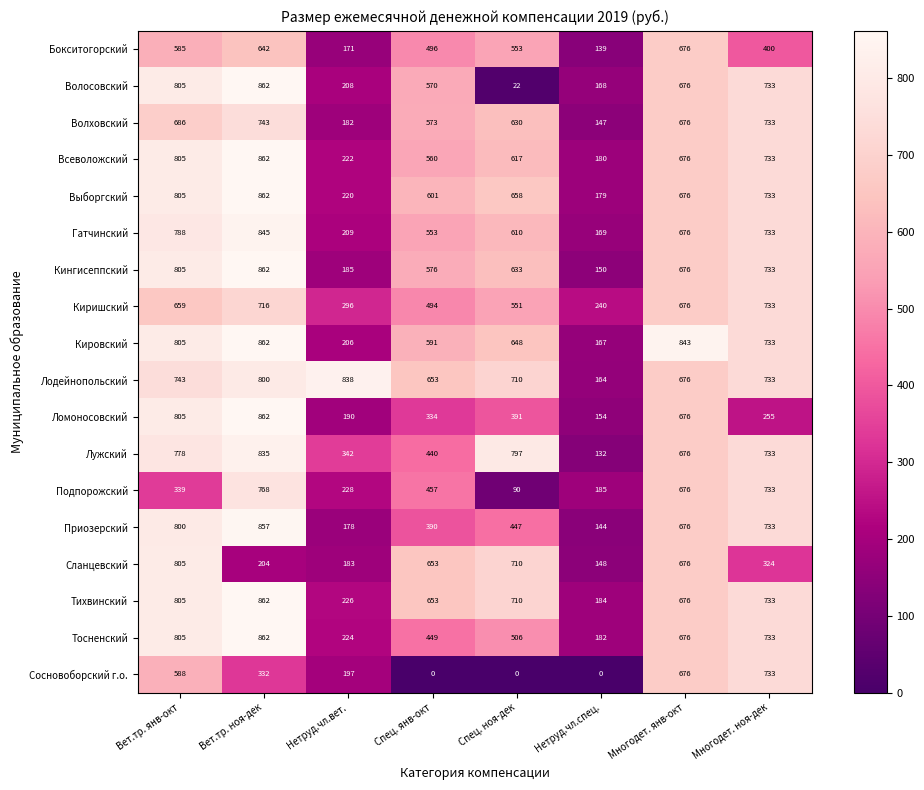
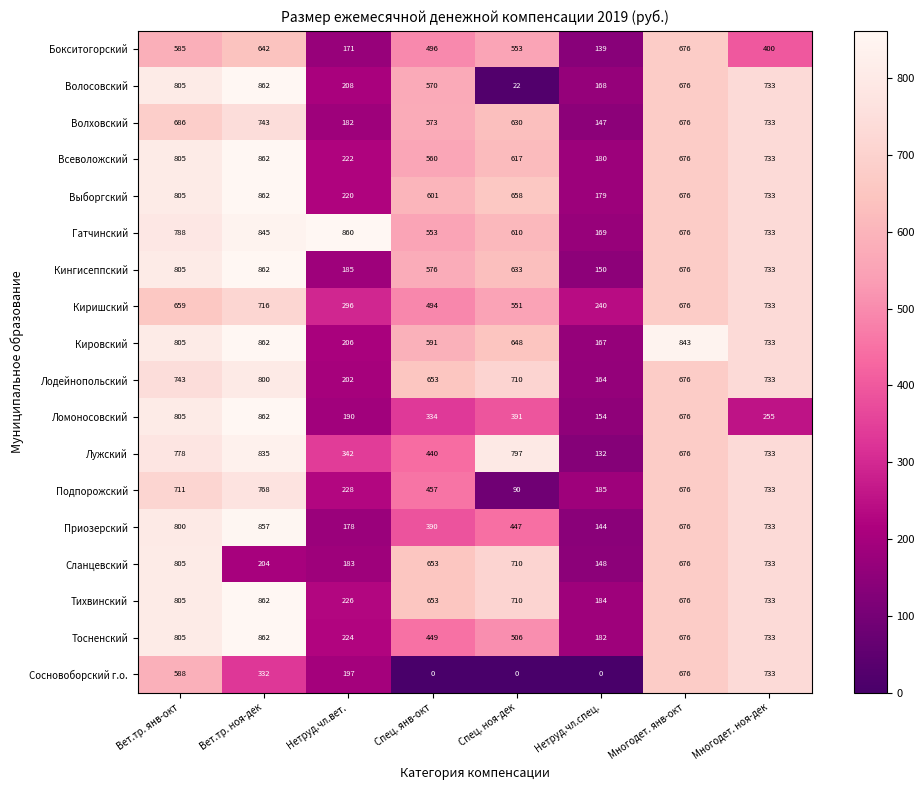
Гатчинский, Нетруд.чл.вет.: 209 -> 860
Лодейнопольский, Нетруд.чл.вет.: 838 -> 202
Подпорожский, Вет.тр. янв-окт: 339 -> 711
Сланцевский, Многодет. ноя-дек: 324 -> 733
